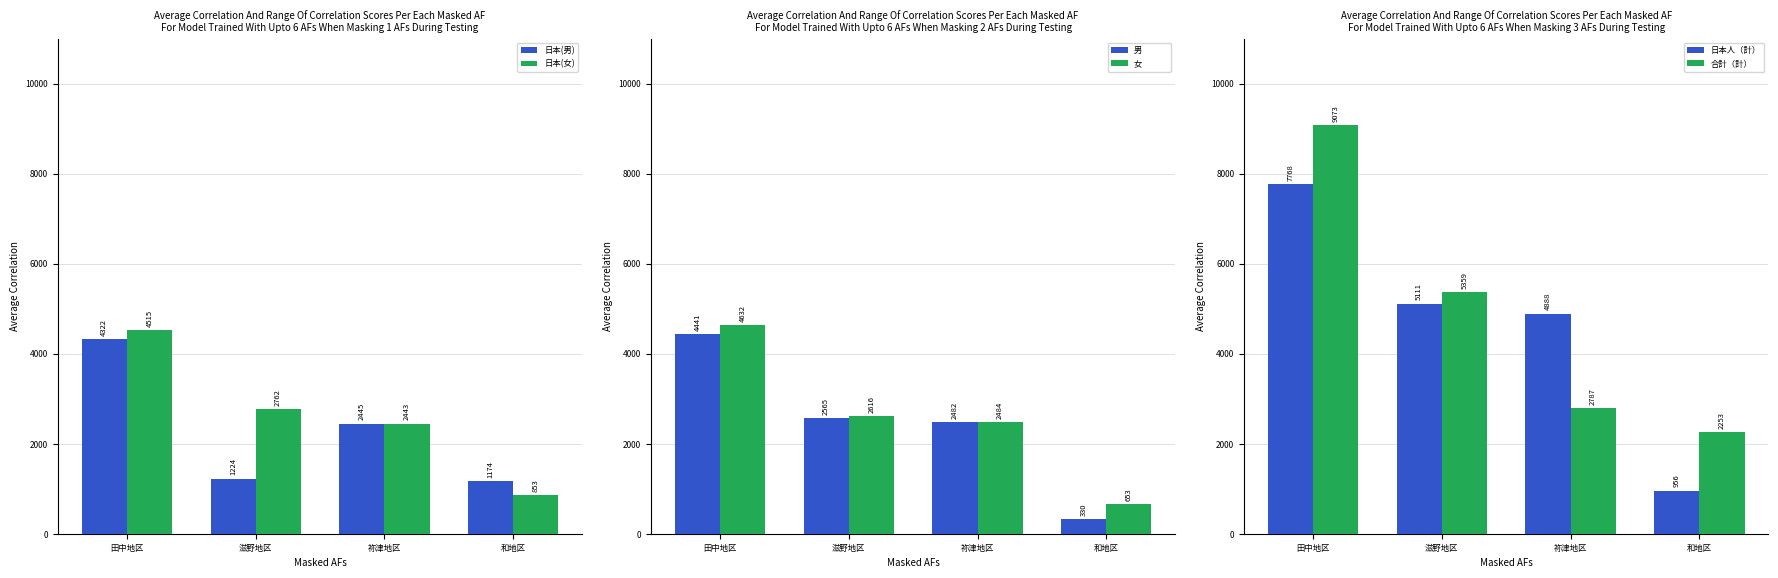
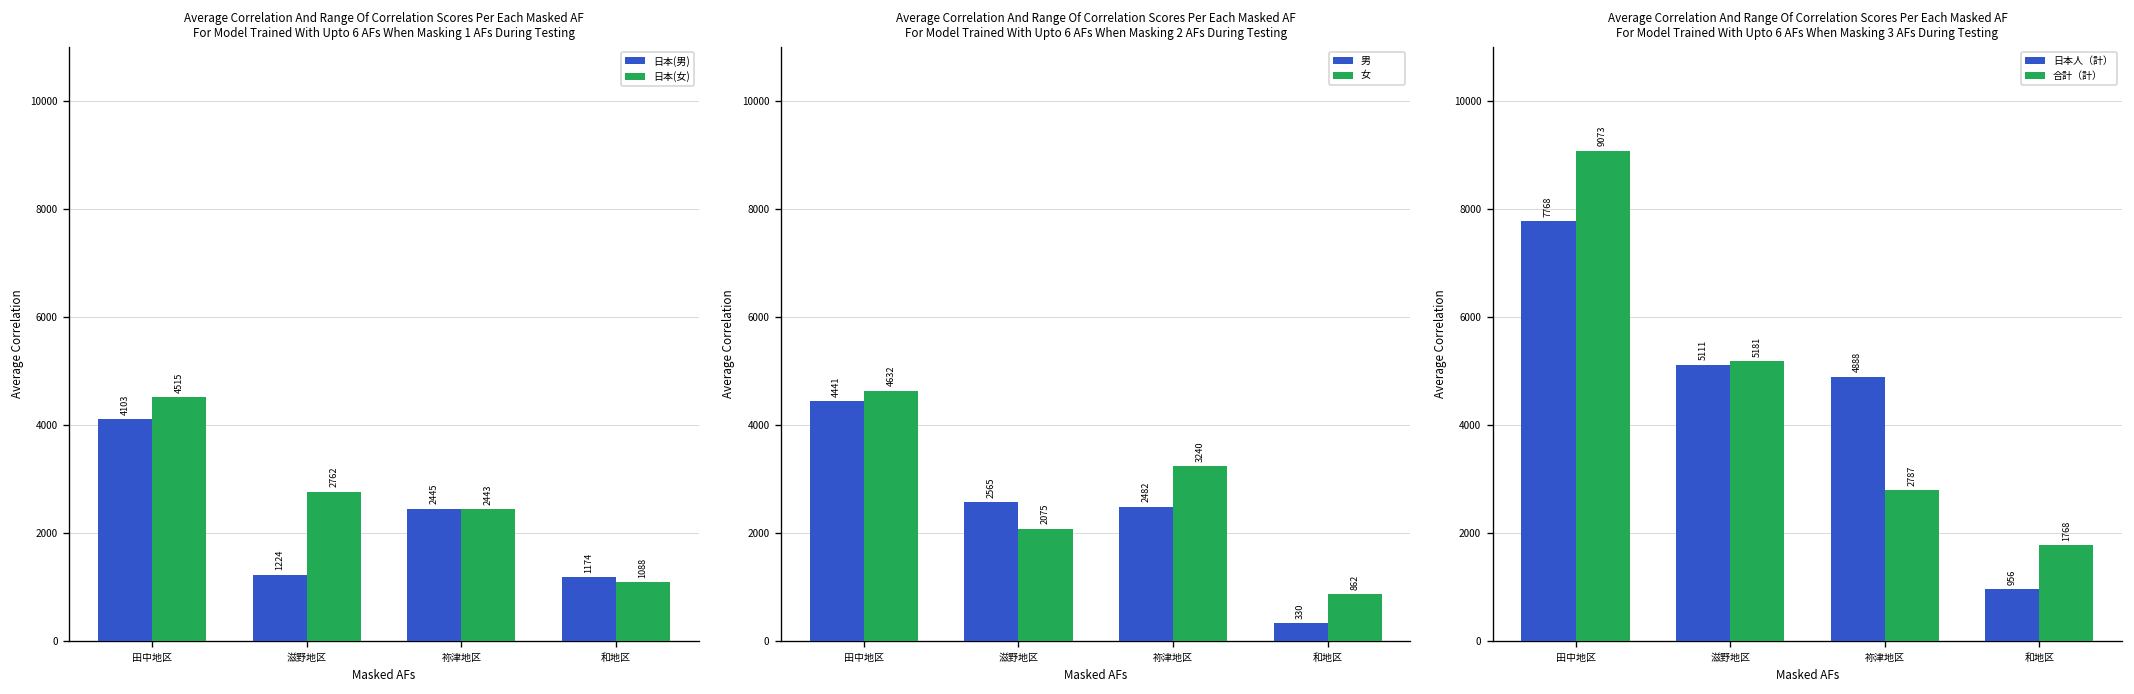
Average Correlation And Range Of Correlation Scores Per Each Masked AF For Model Trained With Upto 6 AFs When Masking 1 AFs During Testing, 日本(男), 田中地区: 4322 -> 4103
Average Correlation And Range Of Correlation Scores Per Each Masked AF For Model Trained With Upto 6 AFs When Masking 1 AFs During Testing, 日本(女), 和地区: 853 -> 1088
Average Correlation And Range Of Correlation Scores Per Each Masked AF For Model Trained With Upto 6 AFs When Masking 2 AFs During Testing, 女, 滋野地区: 2616 -> 2075
Average Correlation And Range Of Correlation Scores Per Each Masked AF For Model Trained With Upto 6 AFs When Masking 2 AFs During Testing, 女, 祢津地区: 2484 -> 3240
Average Correlation And Range Of Correlation Scores Per Each Masked AF For Model Trained With Upto 6 AFs When Masking 2 AFs During Testing, 女, 和地区: 653 -> 862
Average Correlation And Range Of Correlation Scores Per Each Masked AF For Model Trained With Upto 6 AFs When Masking 3 AFs During Testing, 合計（計）, 滋野地区: 5359 -> 5181
Average Correlation And Range Of Correlation Scores Per Each Masked AF For Model Trained With Upto 6 AFs When Masking 3 AFs During Testing, 合計（計）, 和地区: 2253 -> 1768
